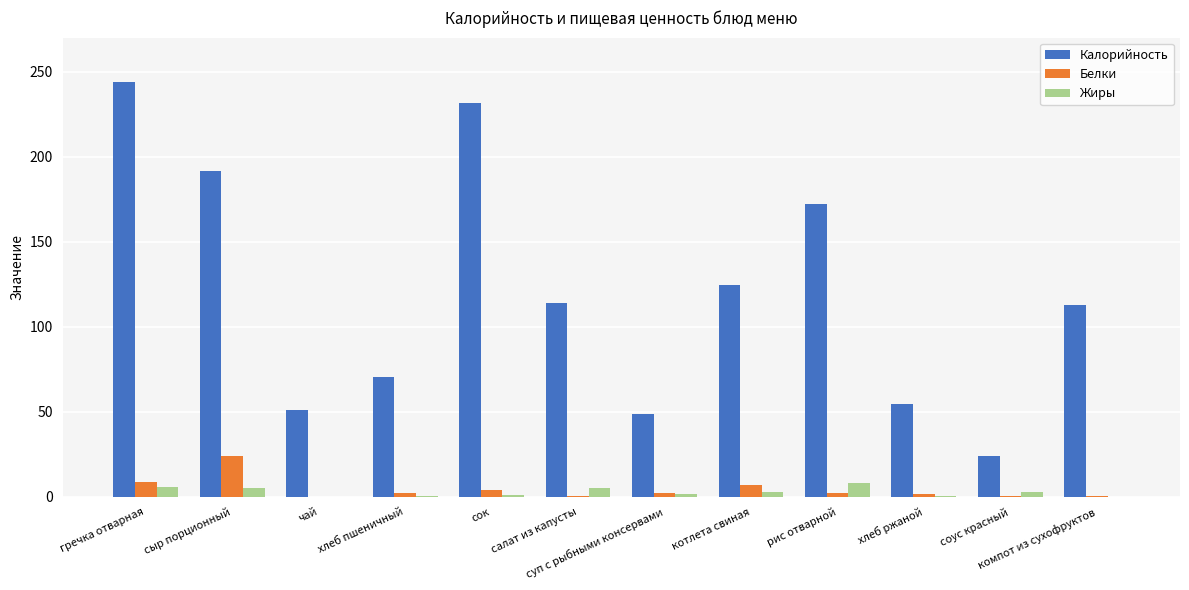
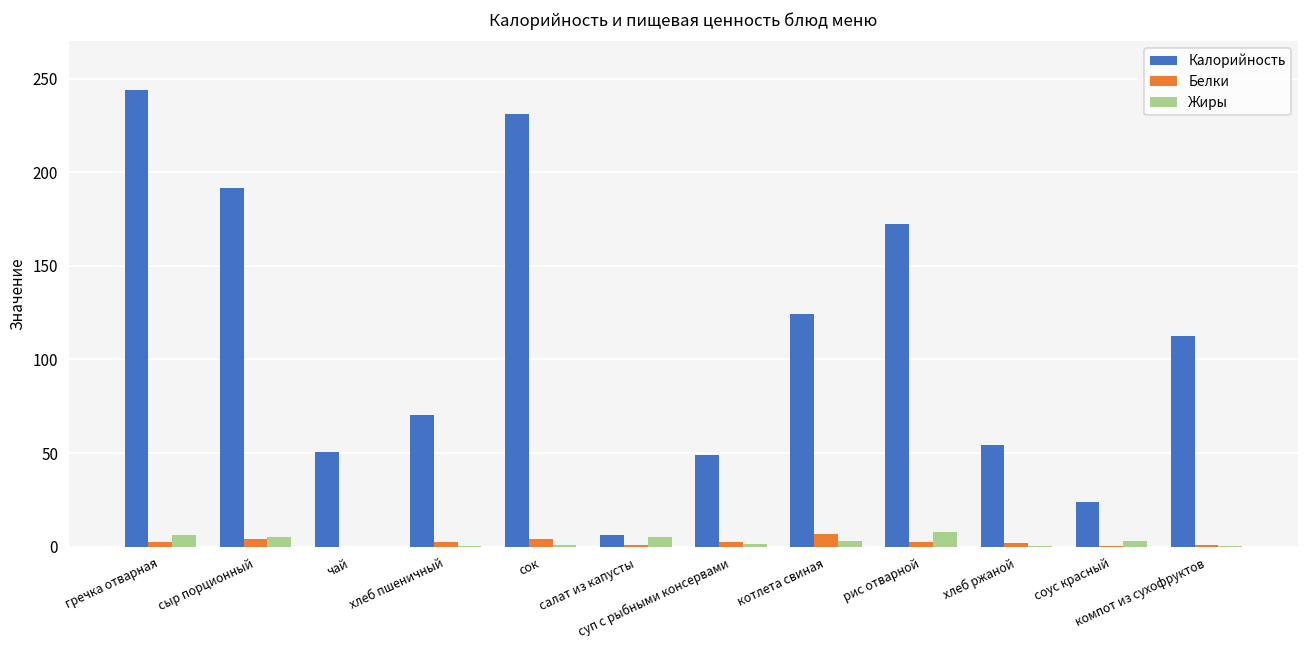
Белки, гречка отварная: 9 -> 3
Белки, сыр порционный: 24 -> 4
Калорийность, салат из капусты: 114 -> 6
